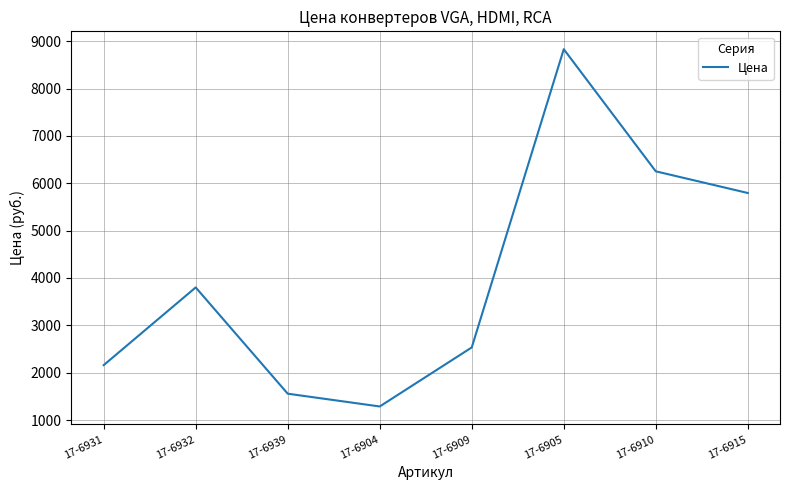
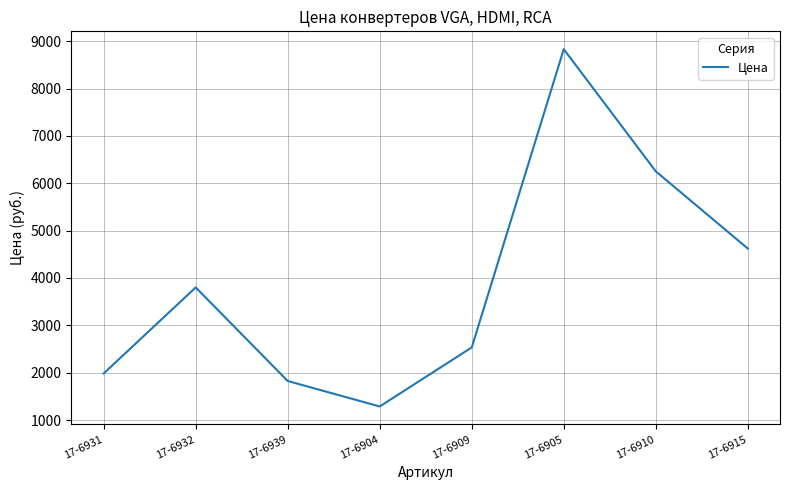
17-6931: 2200 -> 2000
17-6939: 1600 -> 1800
17-6915: 5800 -> 4600
